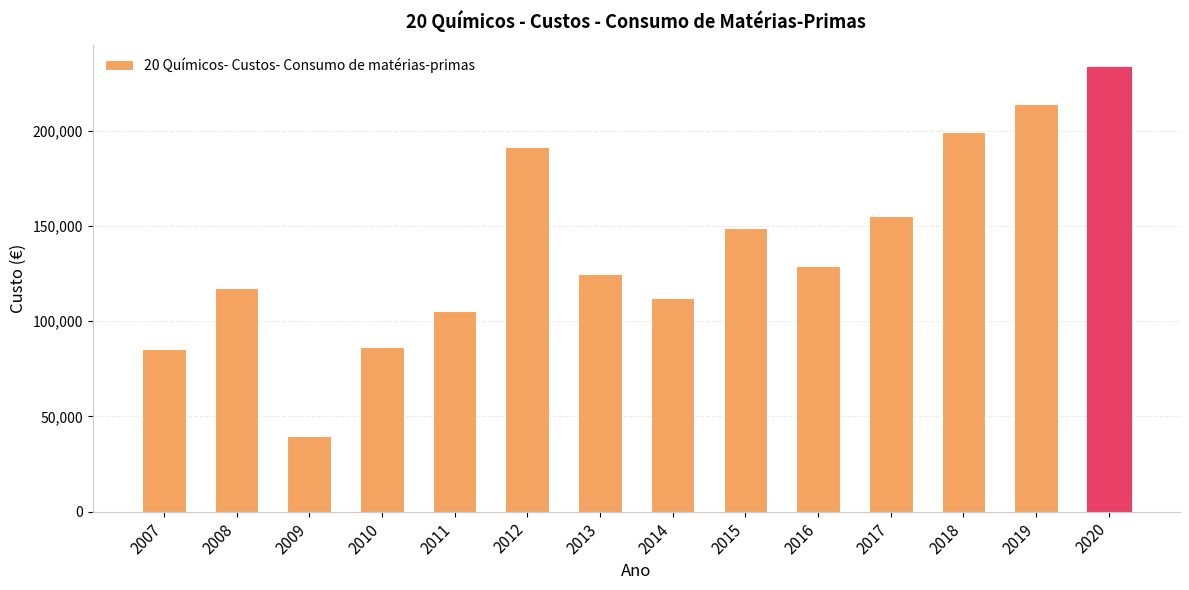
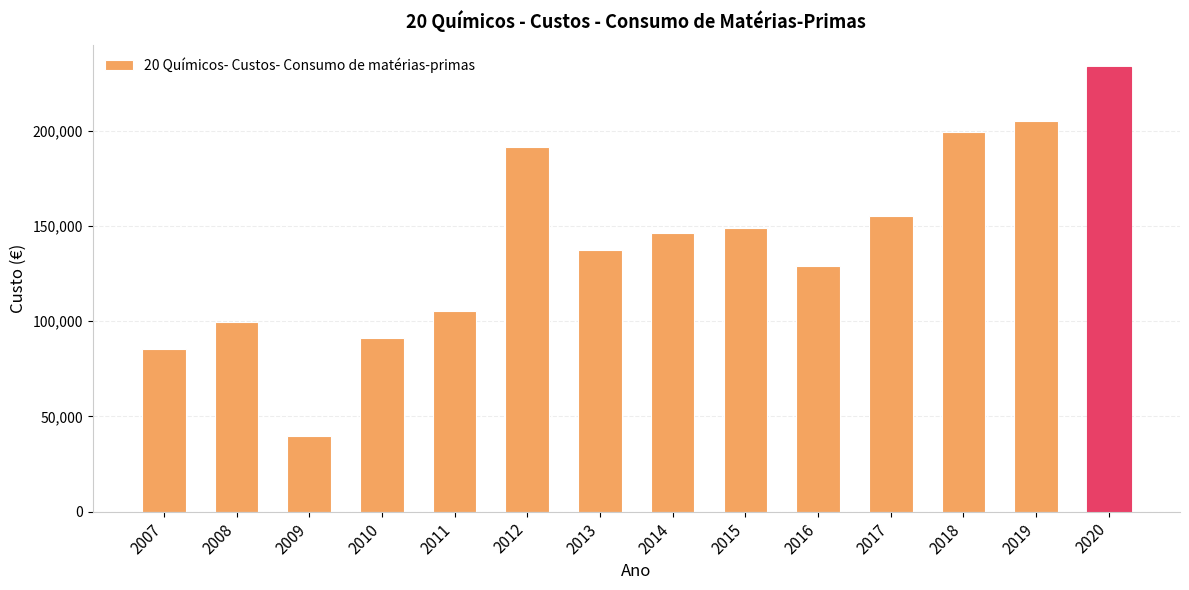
2008: 118,000 -> 99,000
2010: 87,000 -> 91,000
2013: 125,000 -> 137,000
2014: 112,000 -> 147,000
2019: 214,000 -> 205,000
